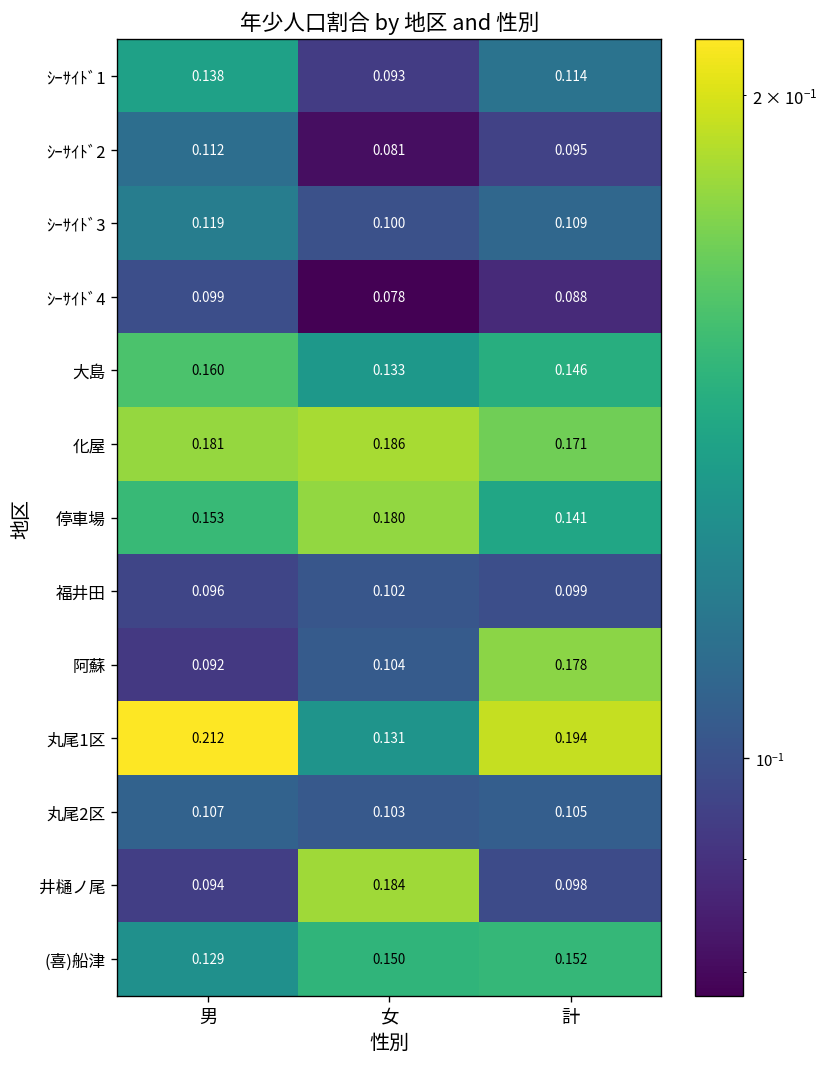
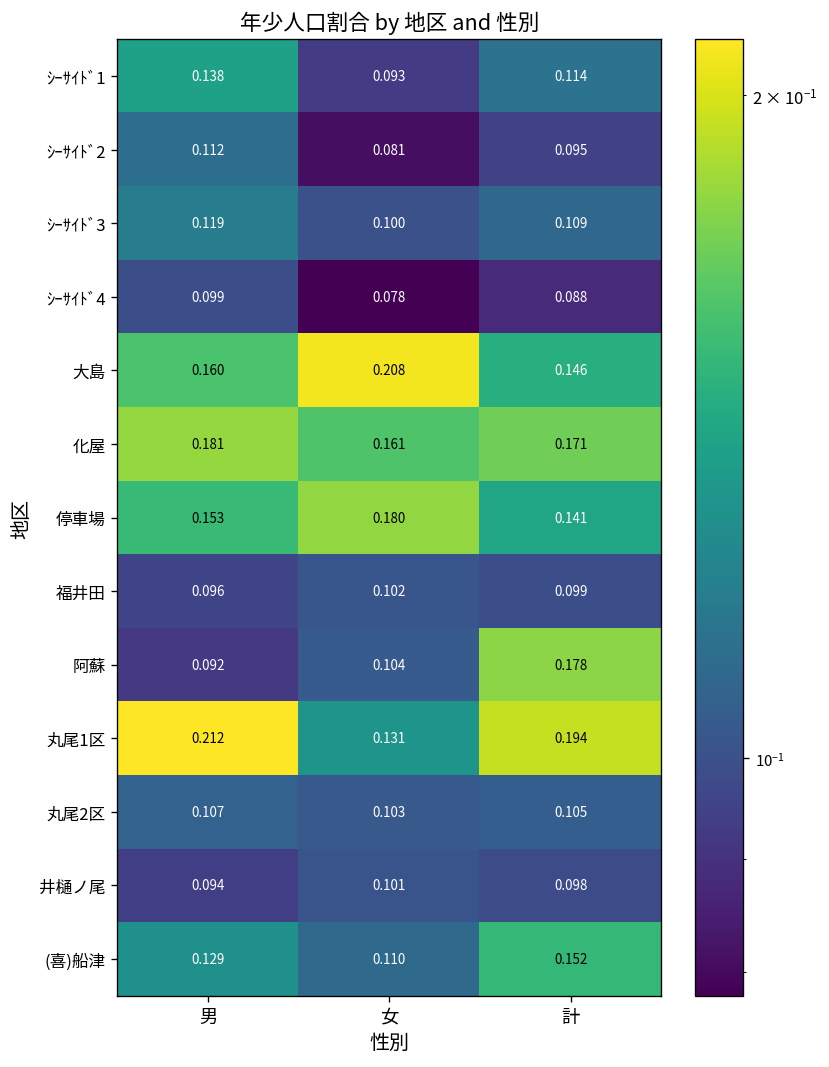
大島, 女: 0.133 -> 0.208
化屋, 女: 0.186 -> 0.161
井樋ノ尾, 女: 0.184 -> 0.101
(喜)船津, 女: 0.150 -> 0.110
